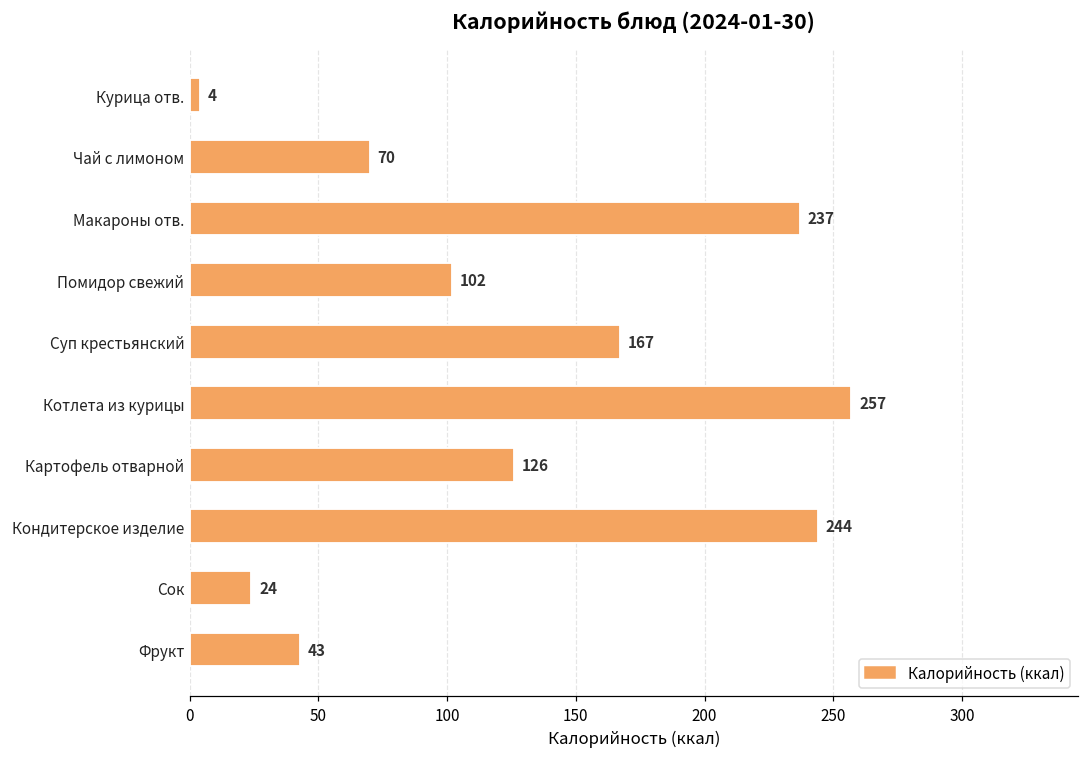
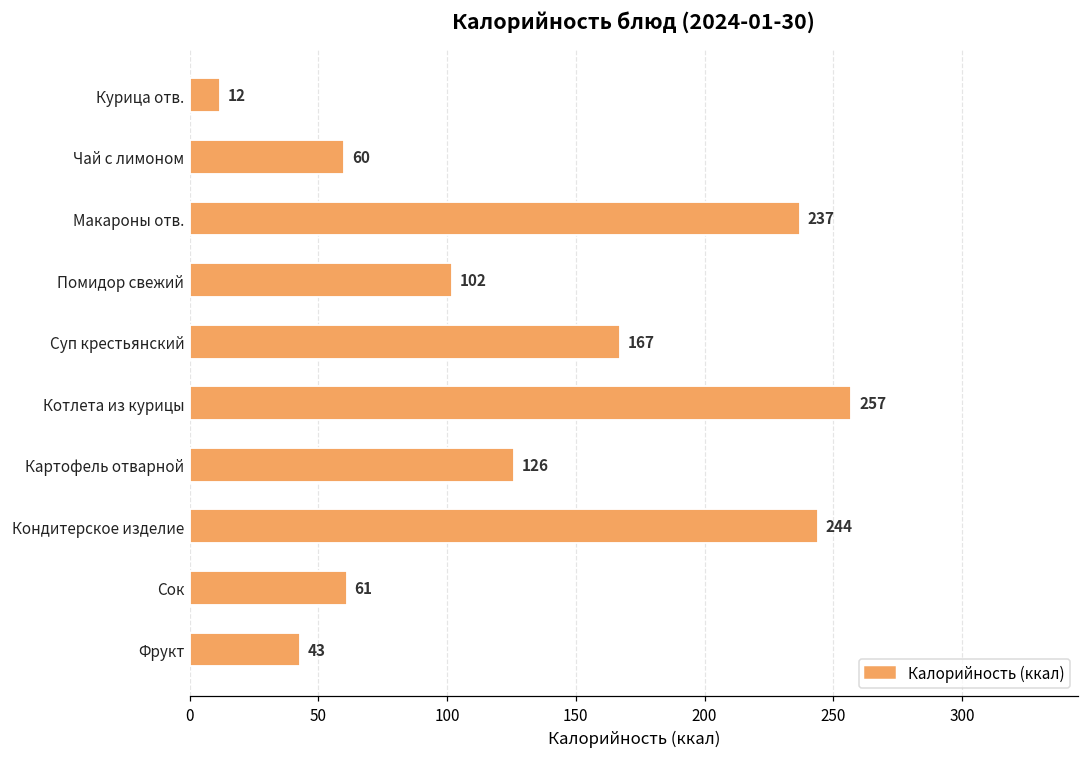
Курица отв.: 4 -> 12
Чай с лимоном: 70 -> 60
Сок: 24 -> 61
